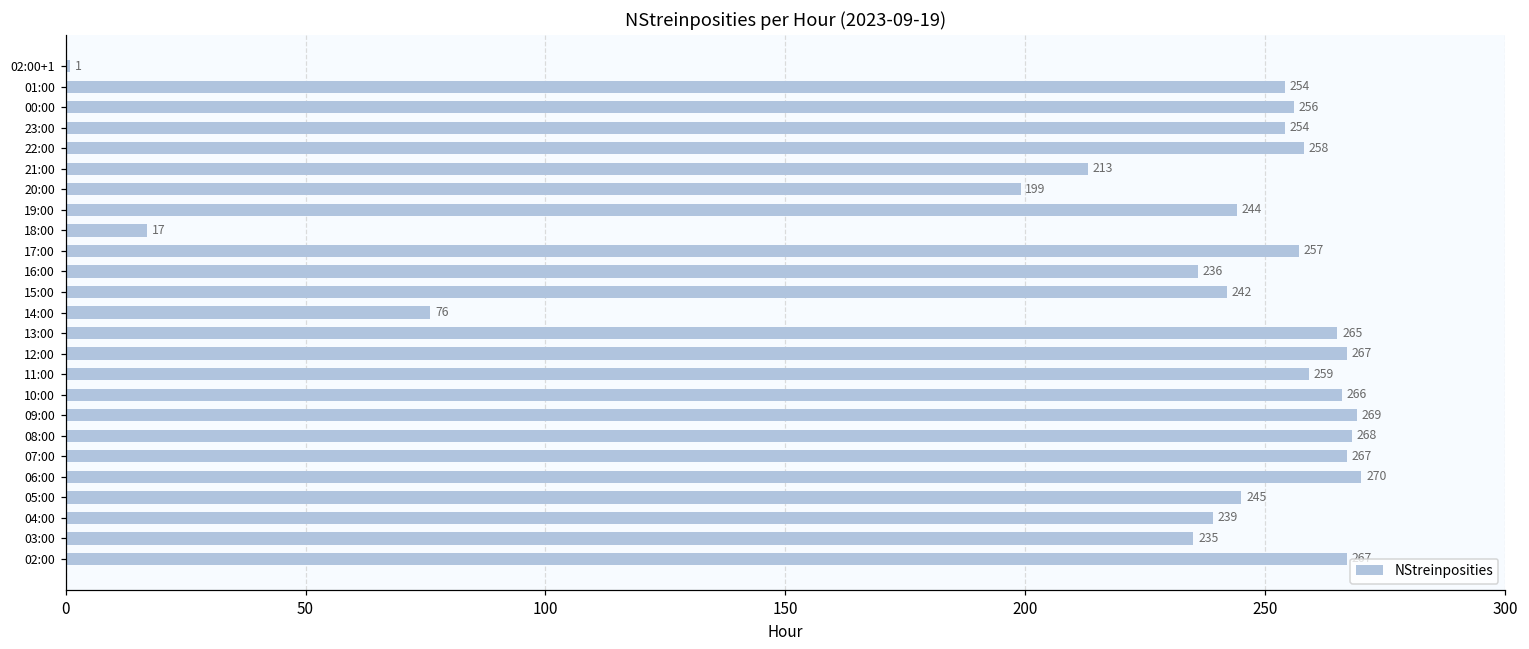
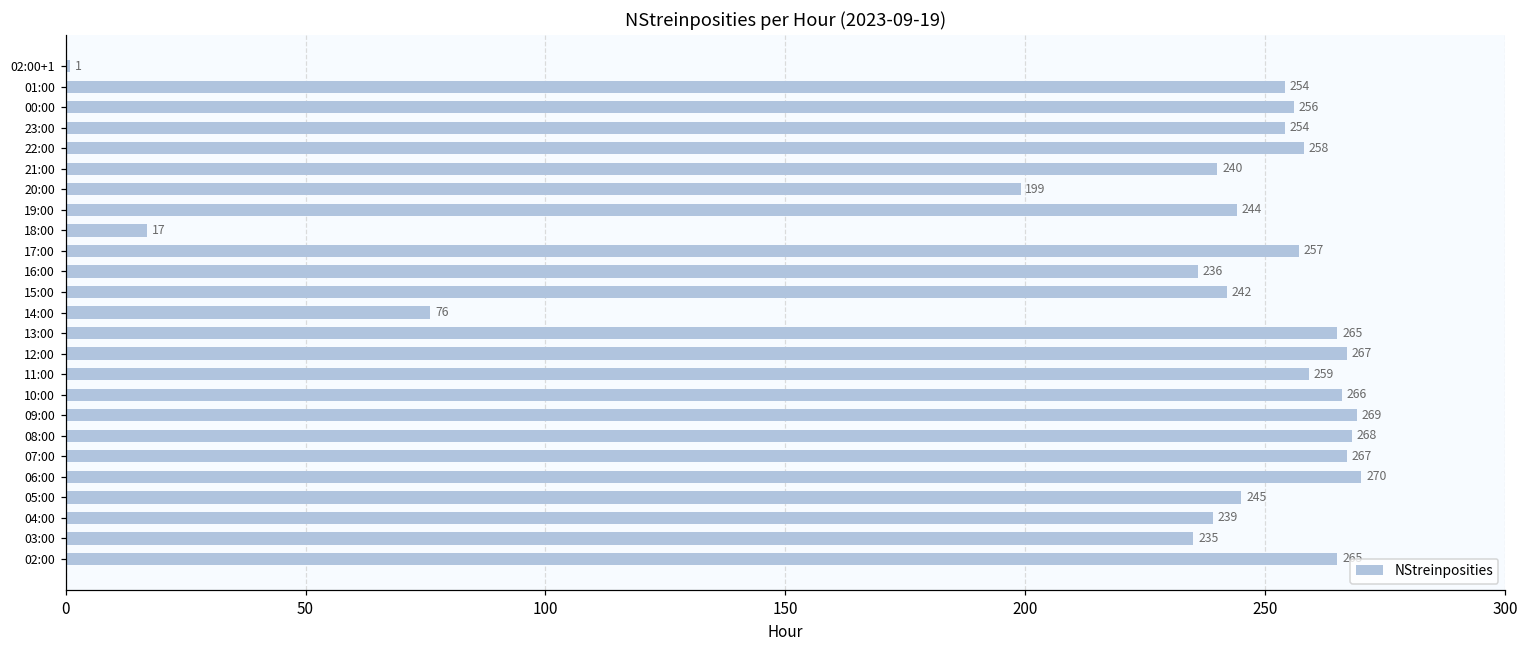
21:00: 213 -> 240
02:00: 267 -> 265
